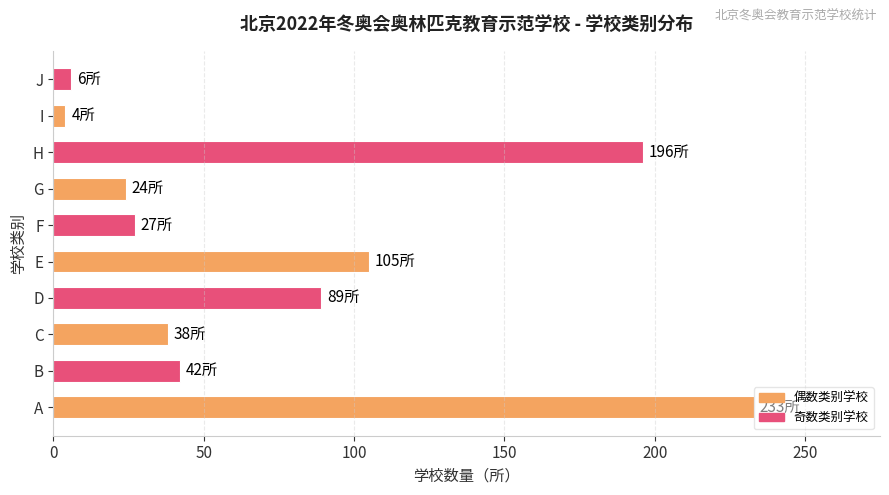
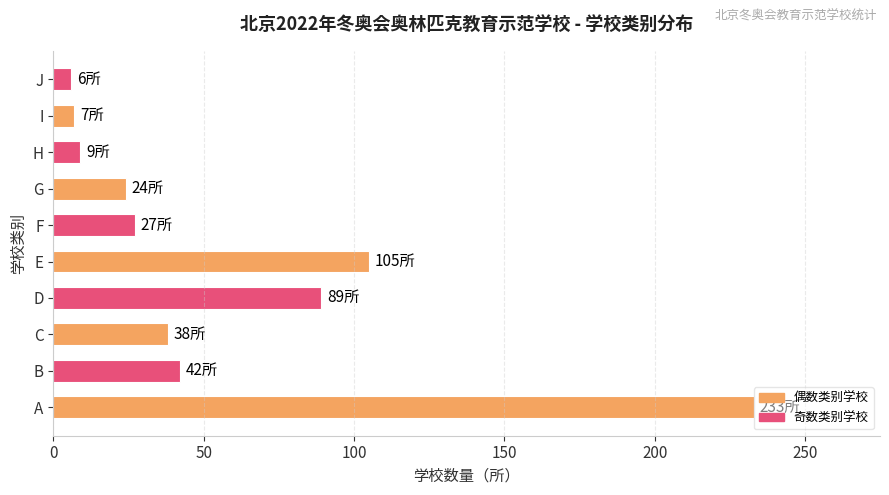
I: 4所 -> 7所
H: 196所 -> 9所
